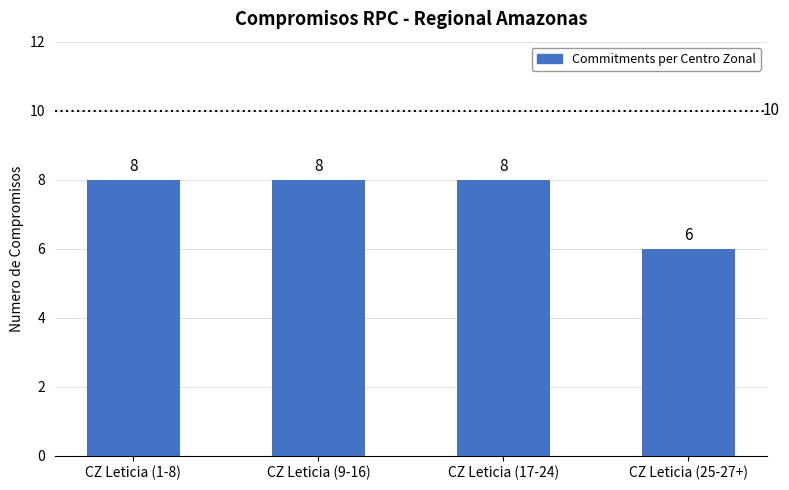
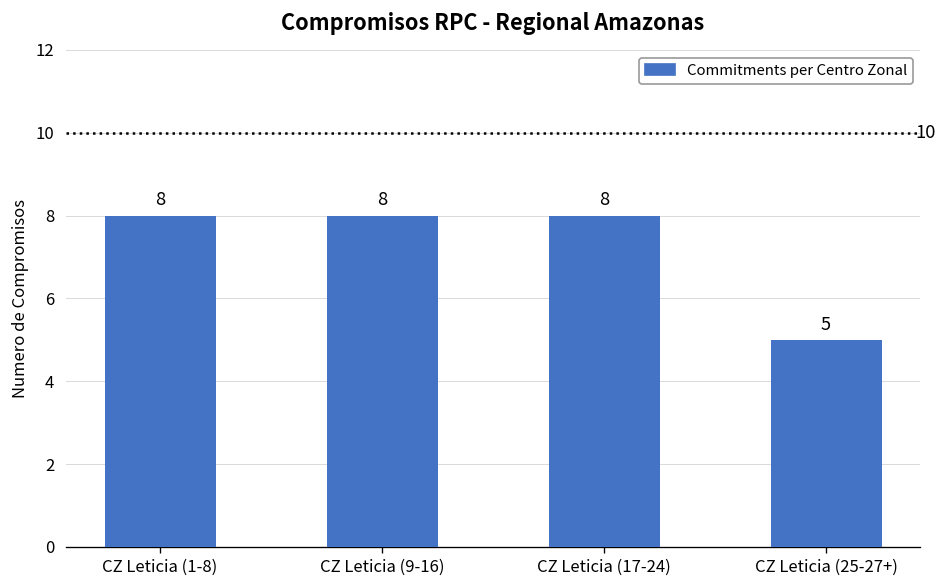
CZ Leticia (25-27+): 6 -> 5
